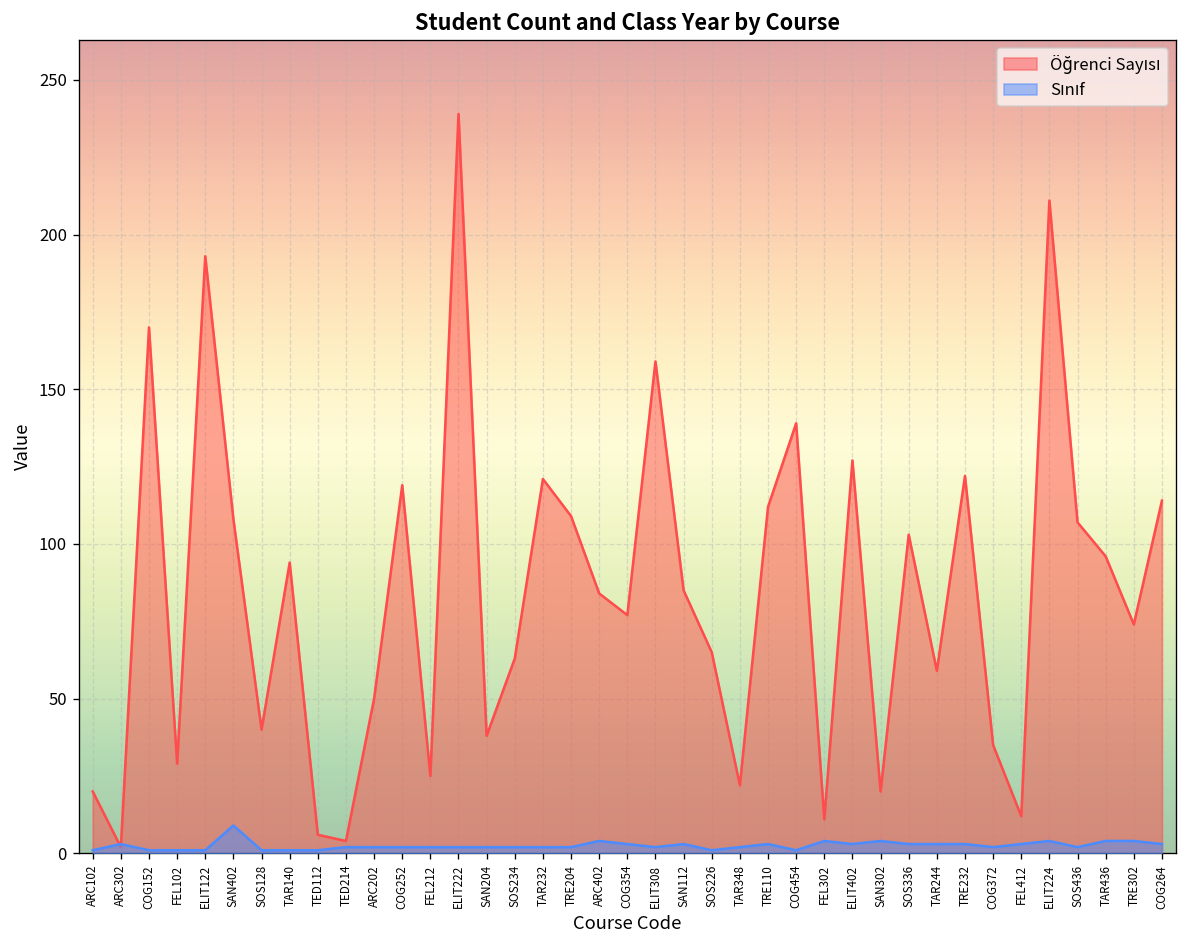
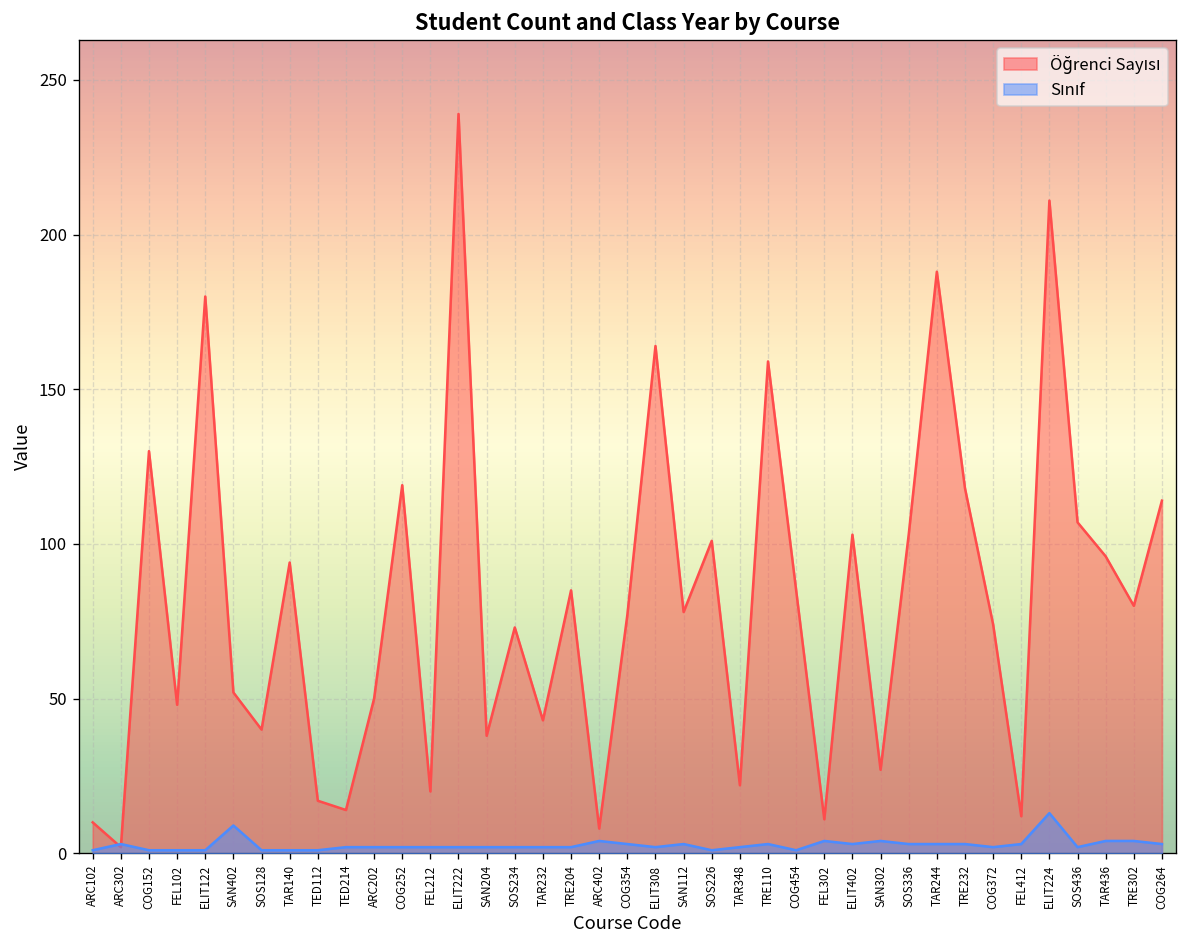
Öğrenci Sayısı, ARC102: 20 -> 10
Öğrenci Sayısı, COG152: 170 -> 130
Öğrenci Sayısı, FEL102: 29 -> 48
Öğrenci Sayısı, ELIT122: 193 -> 180
Öğrenci Sayısı, SAN402: 108 -> 52
Öğrenci Sayısı, TED112: 6 -> 17
Öğrenci Sayısı, TED214: 4 -> 14
Öğrenci Sayısı, FEL212: 25 -> 20
Öğrenci Sayısı, SOS234: 63 -> 73
Öğrenci Sayısı, TAR232: 121 -> 43
Öğrenci Sayısı, TRE204: 109 -> 85
Öğrenci Sayısı, ARC402: 84 -> 8
Öğrenci Sayısı, ELIT308: 159 -> 164
Öğrenci Sayısı, SAN112: 85 -> 78
Öğrenci Sayısı, SOS226: 65 -> 101
Öğrenci Sayısı, TRE110: 112 -> 159
Öğrenci Sayısı, COG454: 139 -> 85
Öğrenci Sayısı, ELIT402: 127 -> 103
Öğrenci Sayısı, SAN302: 20 -> 27
Öğrenci Sayısı, TAR244: 59 -> 188
Öğrenci Sayısı, TRE232: 122 -> 118
Öğrenci Sayısı, COG372: 35 -> 74
Sınıf, ELIT224: 4 -> 13
Öğrenci Sayısı, TRE302: 74 -> 80
